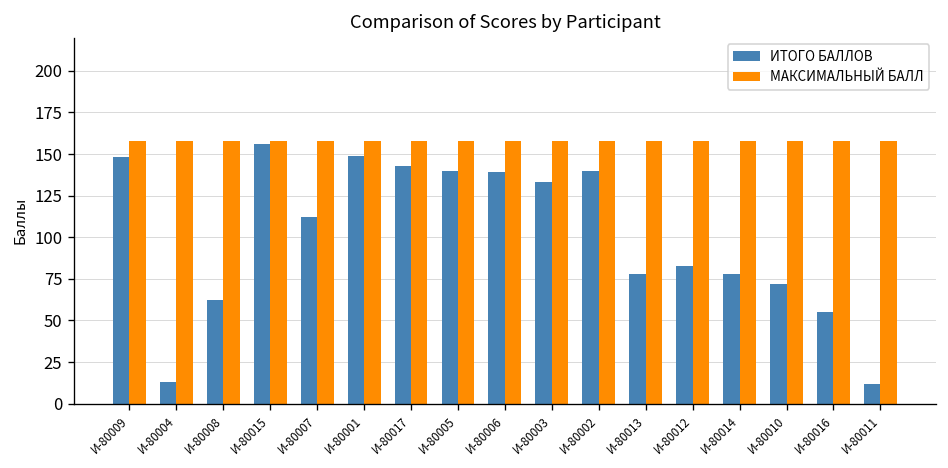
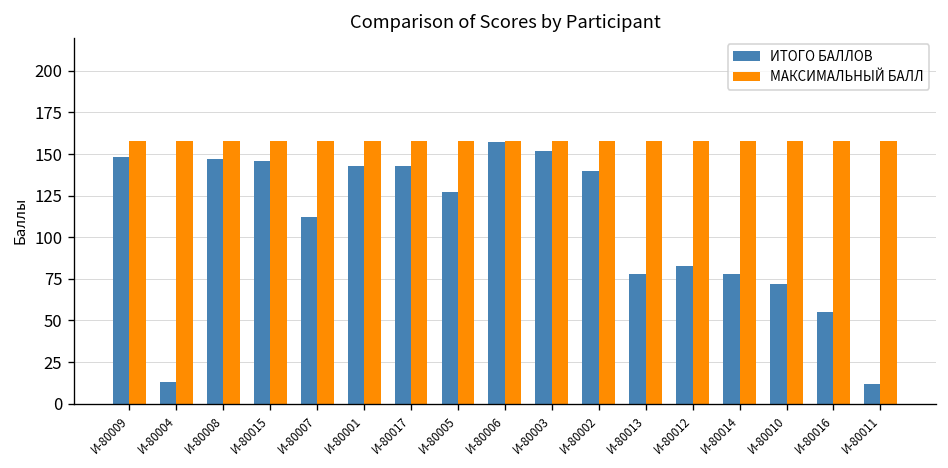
ИТОГО БАЛЛОВ, И-80008: 62 -> 147
ИТОГО БАЛЛОВ, И-80015: 156 -> 146
ИТОГО БАЛЛОВ, И-80001: 149 -> 143
ИТОГО БАЛЛОВ, И-80005: 140 -> 127
ИТОГО БАЛЛОВ, И-80006: 139 -> 157
ИТОГО БАЛЛОВ, И-80003: 133 -> 152
